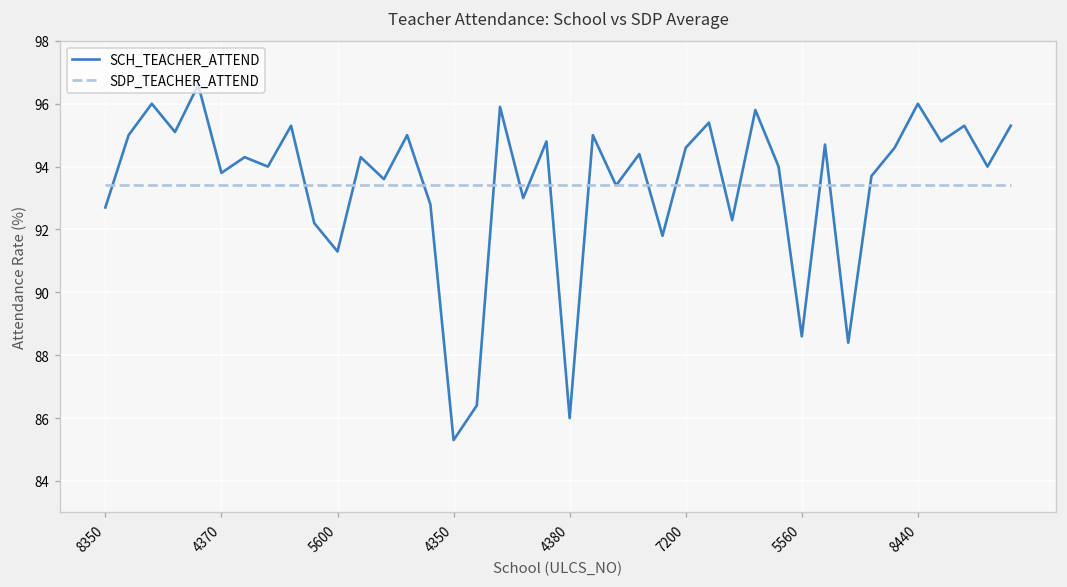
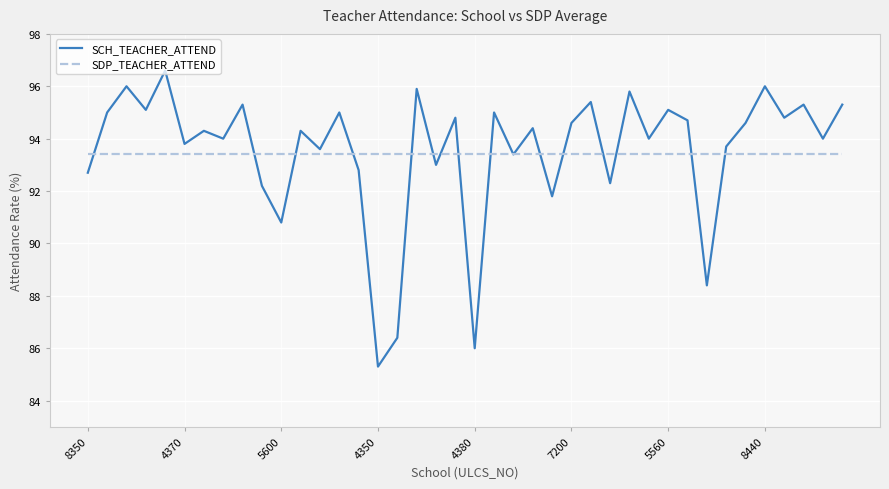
SCH_TEACHER_ATTEND, 5600: 91.3 -> 90.8
SCH_TEACHER_ATTEND, 5560: 88.6 -> 95.1
